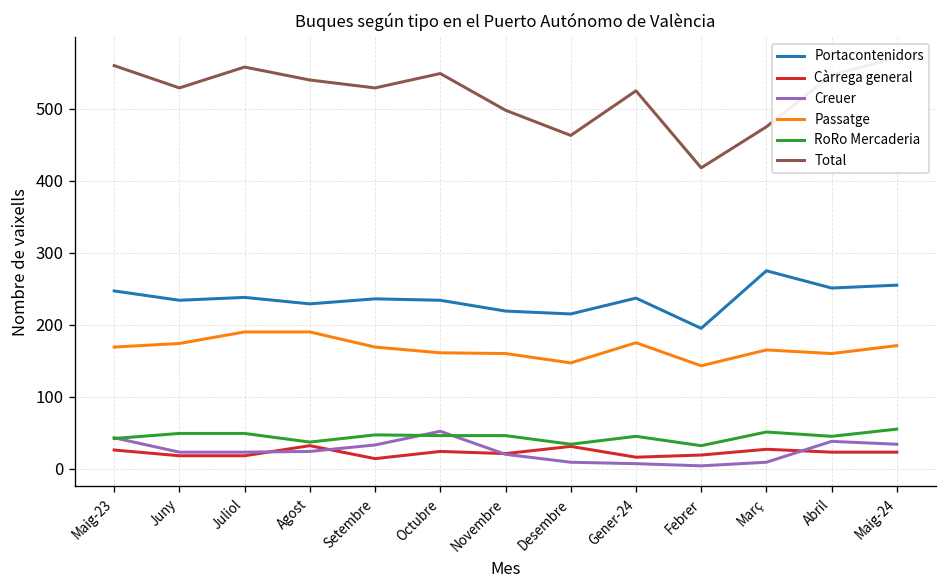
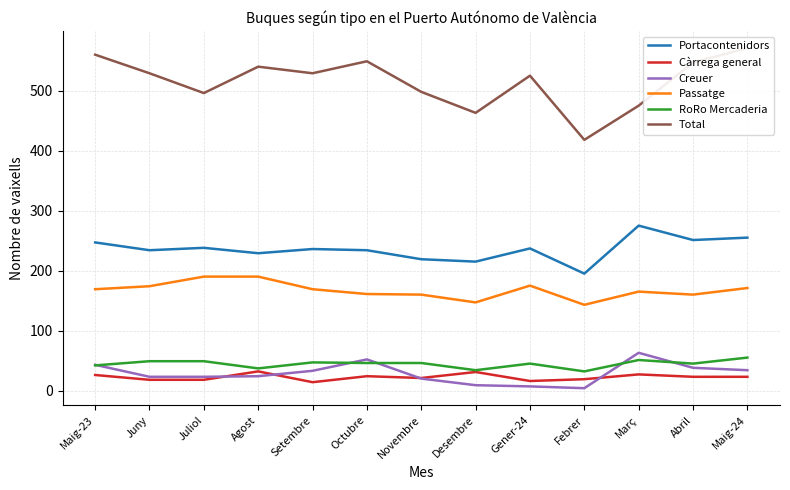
Total, Juliol: 560 -> 500
Creuer, Març: 10 -> 60
